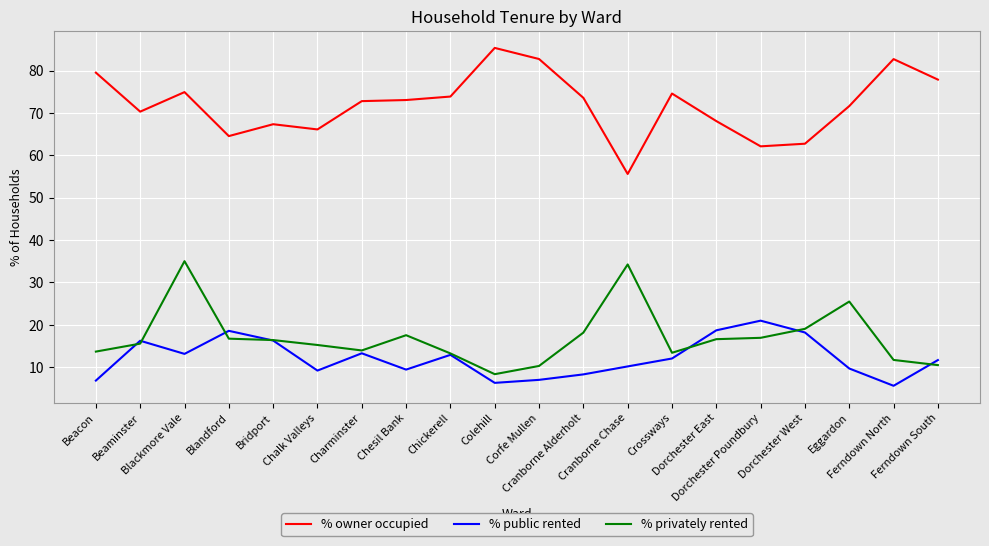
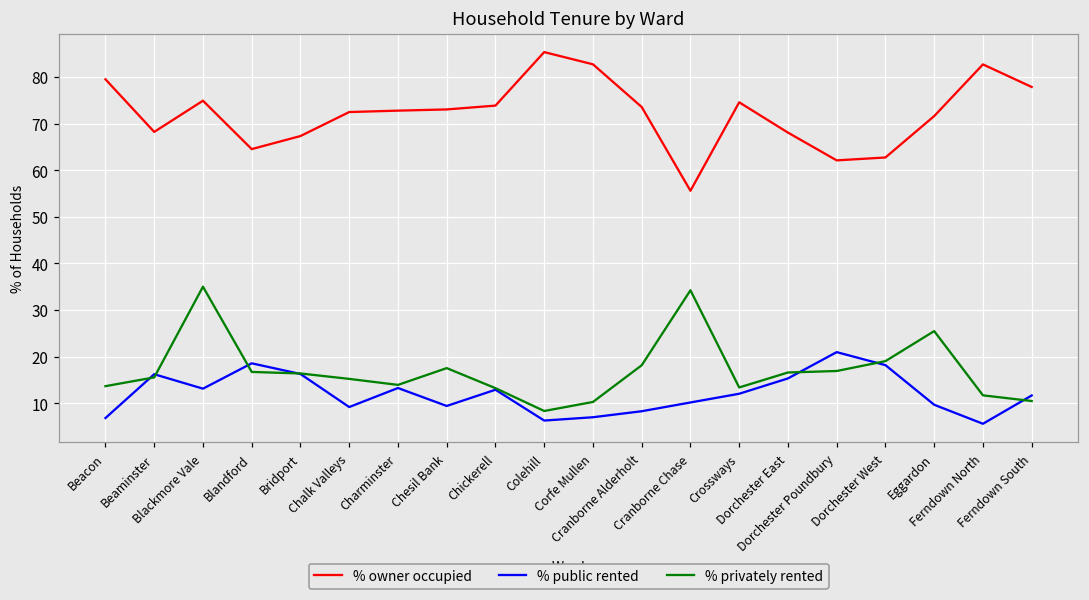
% owner occupied, Beaminster: 70 -> 68
% owner occupied, Chalk Valleys: 66 -> 72
% public rented, Dorchester East: 19 -> 15
